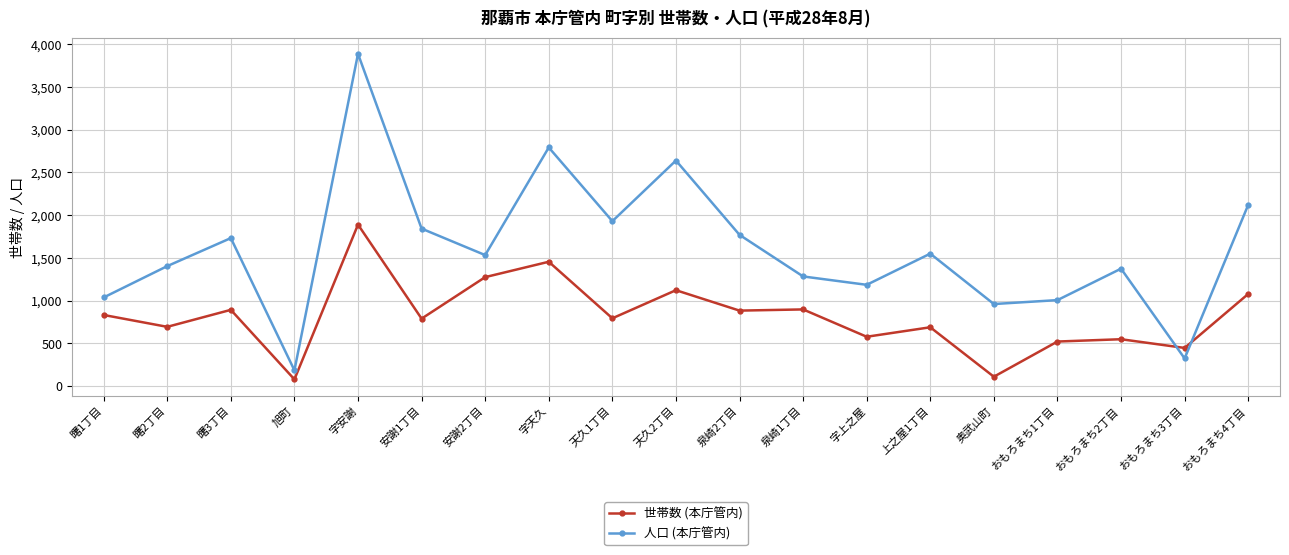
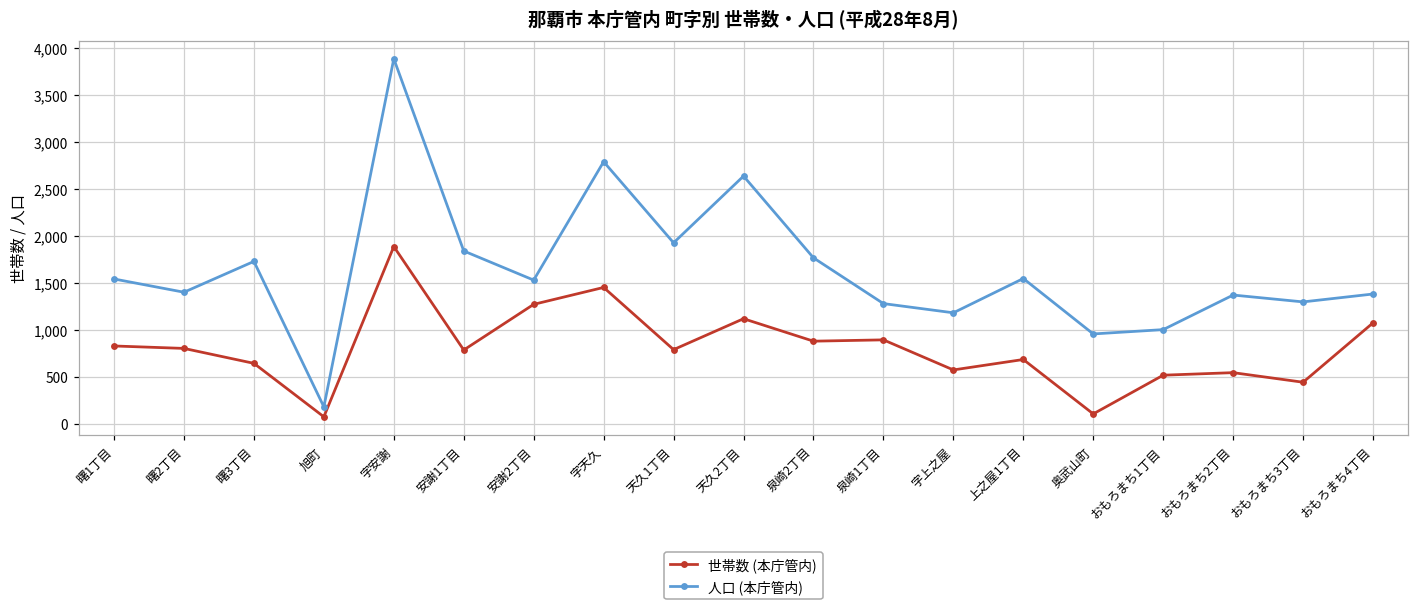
人口 (本庁管内), 曙1丁目: 1,000 -> 1,500
世帯数 (本庁管内), 曙2丁目: 700 -> 800
世帯数 (本庁管内), 曙3丁目: 900 -> 600
人口 (本庁管内), おもろまち3丁目: 300 -> 1,300
人口 (本庁管内), おもろまち4丁目: 2,100 -> 1,400
